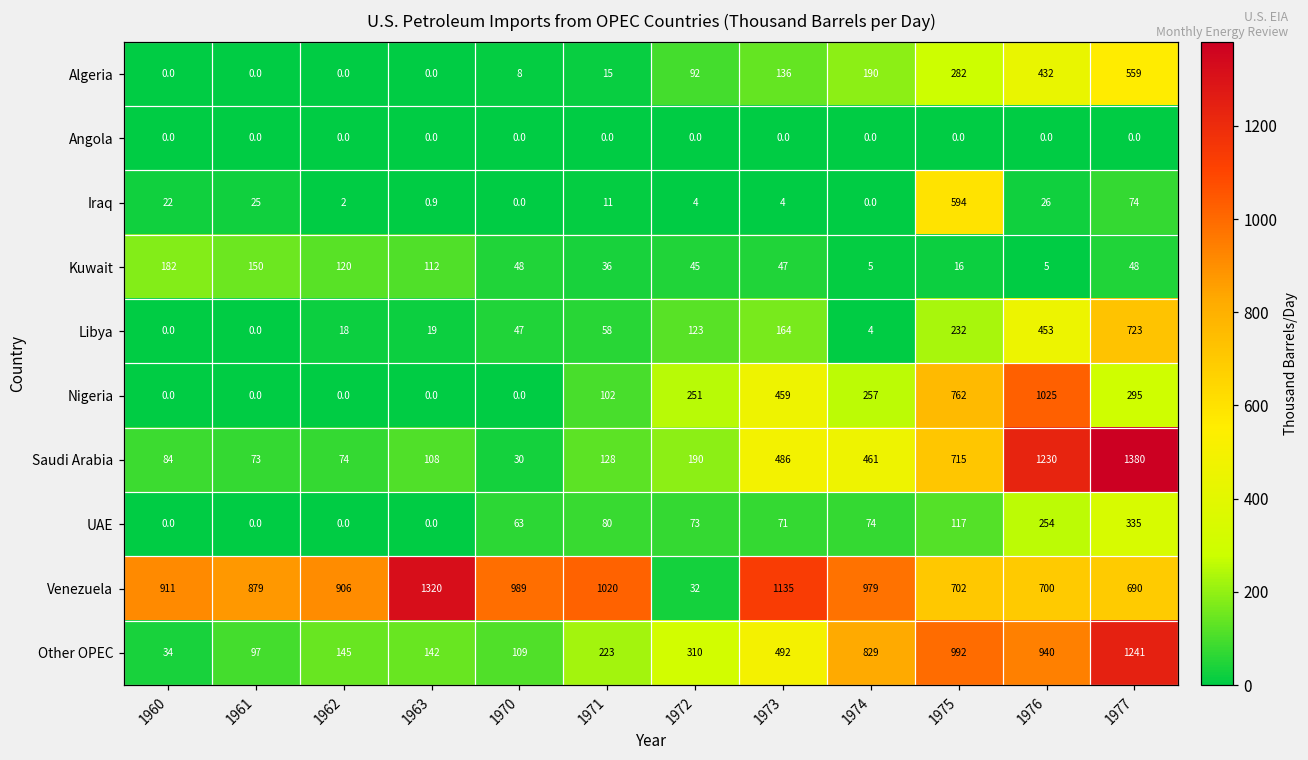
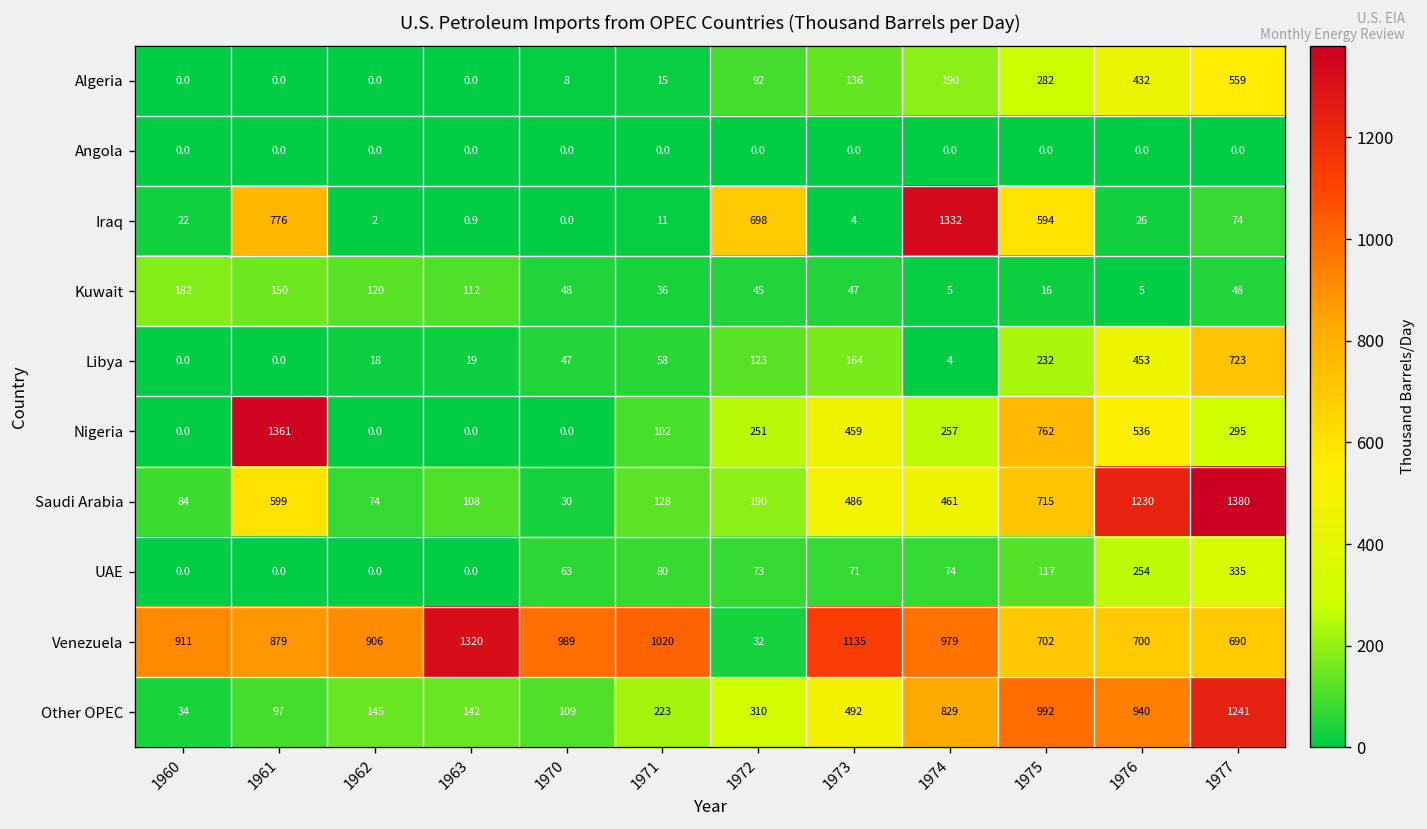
Iraq, 1961: 25 -> 776
Iraq, 1972: 4 -> 698
Iraq, 1974: 0.0 -> 1332
Nigeria, 1961: 0.0 -> 1361
Nigeria, 1976: 1025 -> 536
Saudi Arabia, 1961: 73 -> 599
